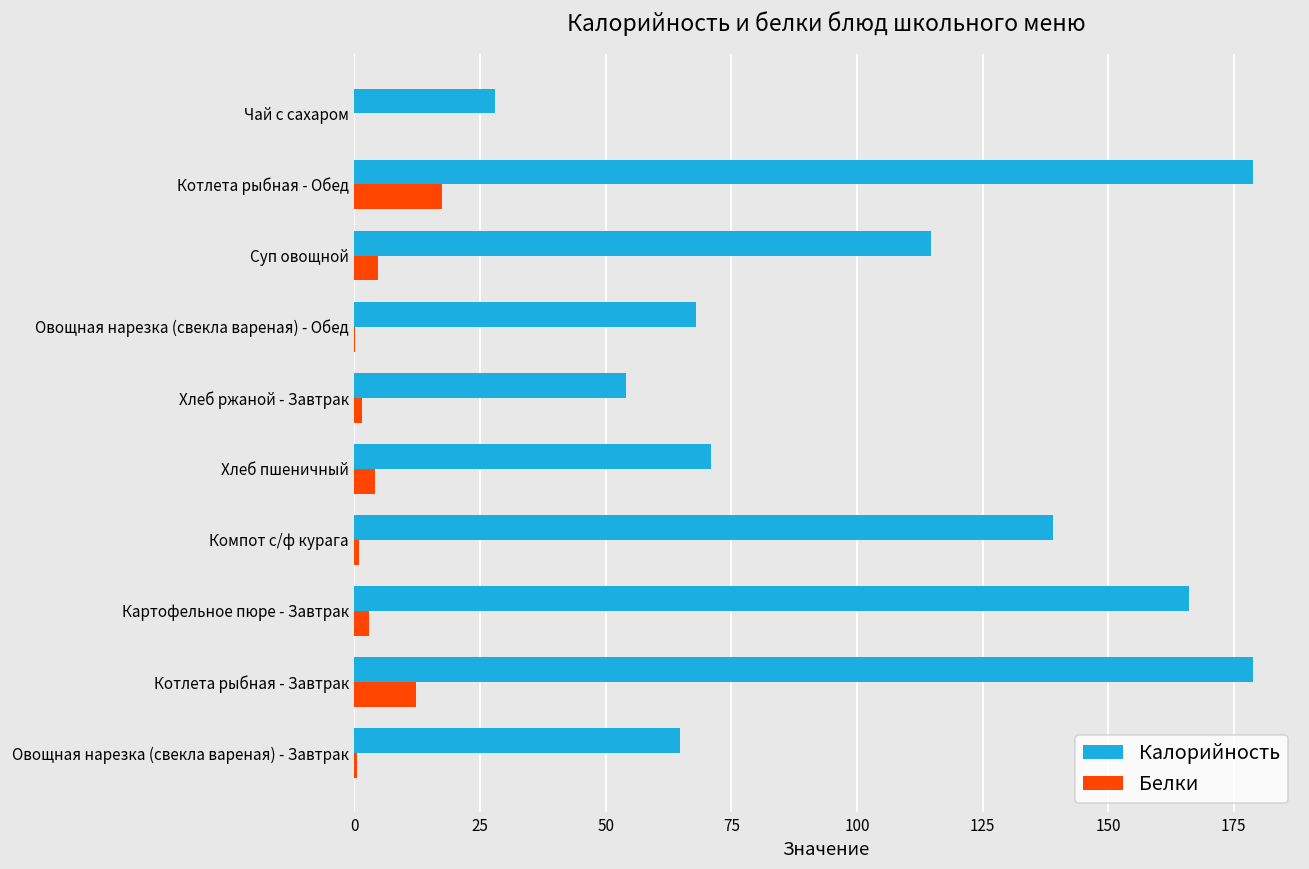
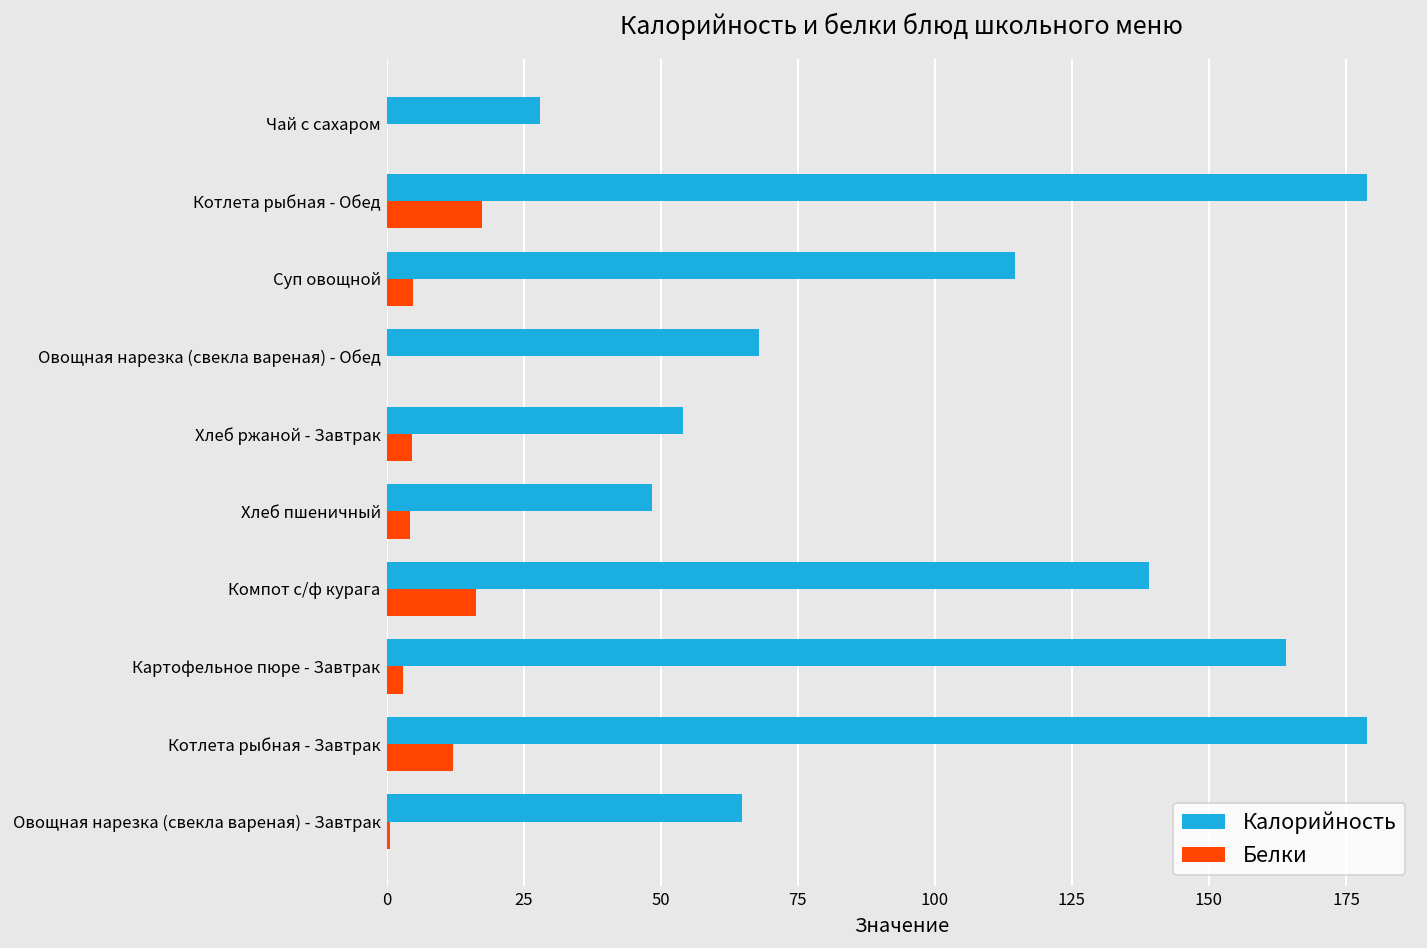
Белки, Хлеб ржаной - Завтрак: 2 -> 5
Калорийность, Хлеб пшеничный: 71 -> 49
Белки, Компот с/ф курага: 1 -> 16
Калорийность, Картофельное пюре - Завтрак: 166 -> 164
